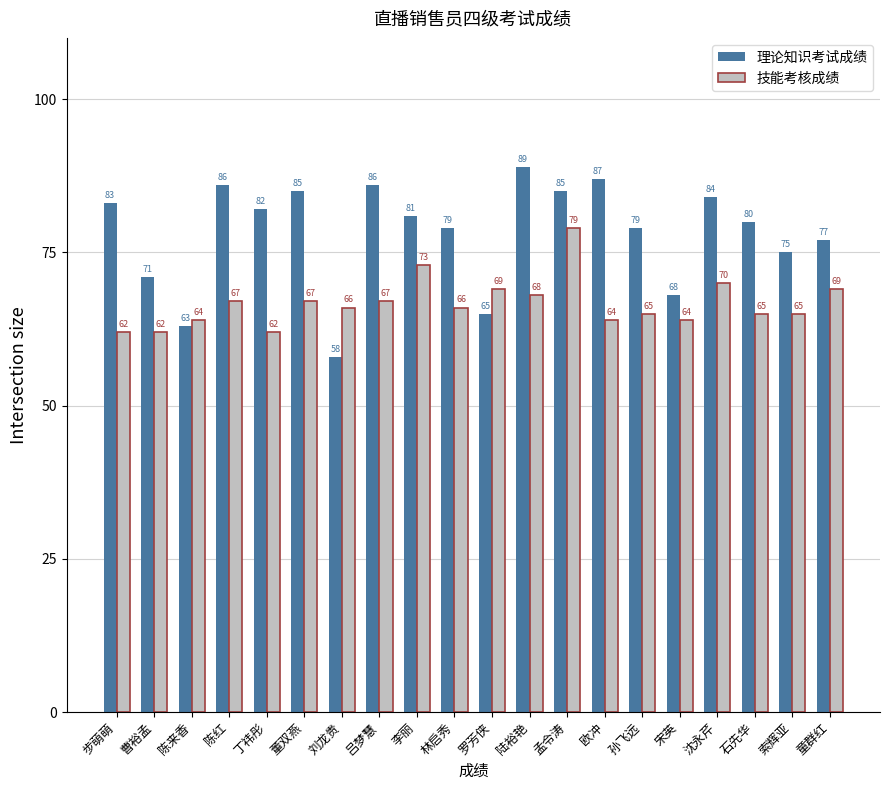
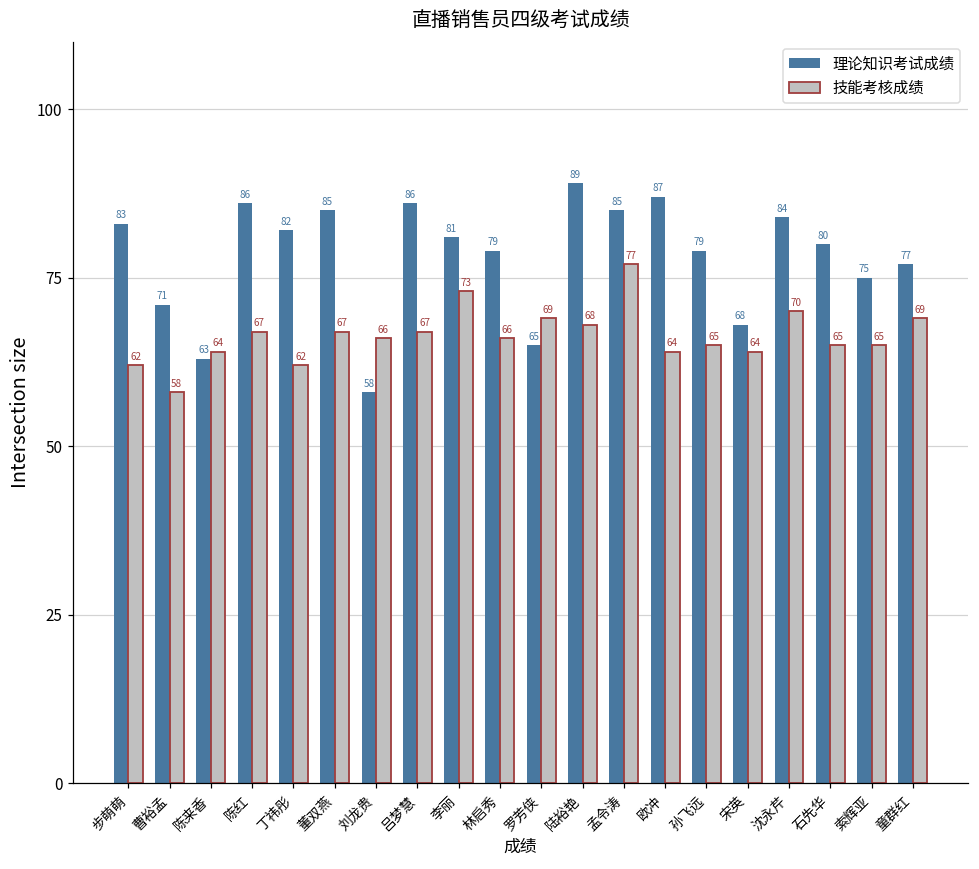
技能考核成绩, 曹裕孟: 62 -> 58
技能考核成绩, 孟令涛: 79 -> 77
